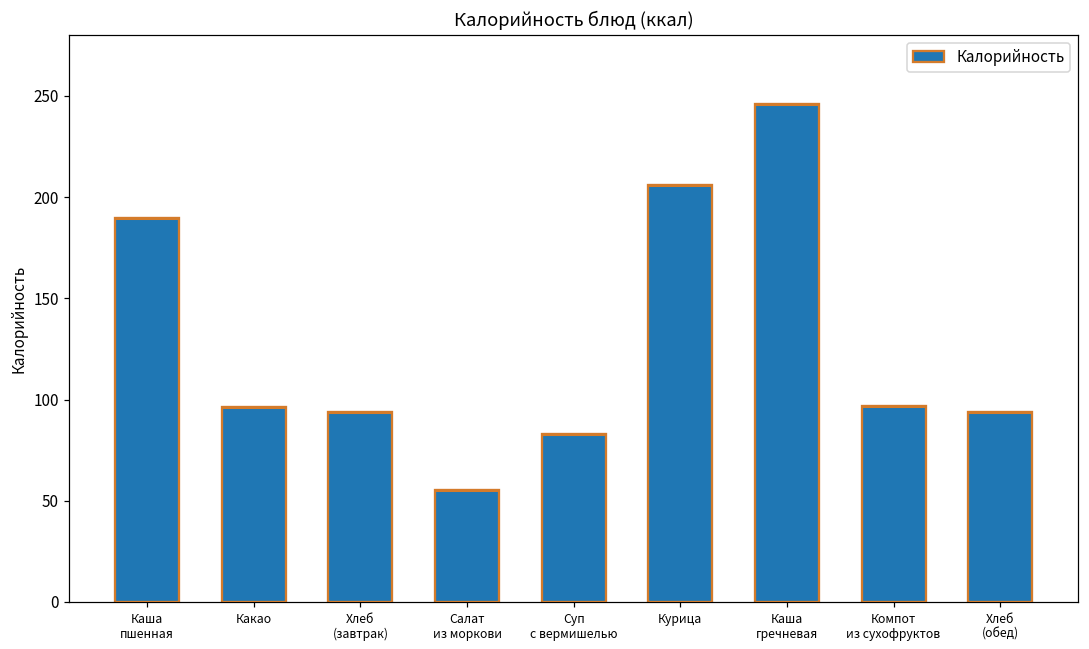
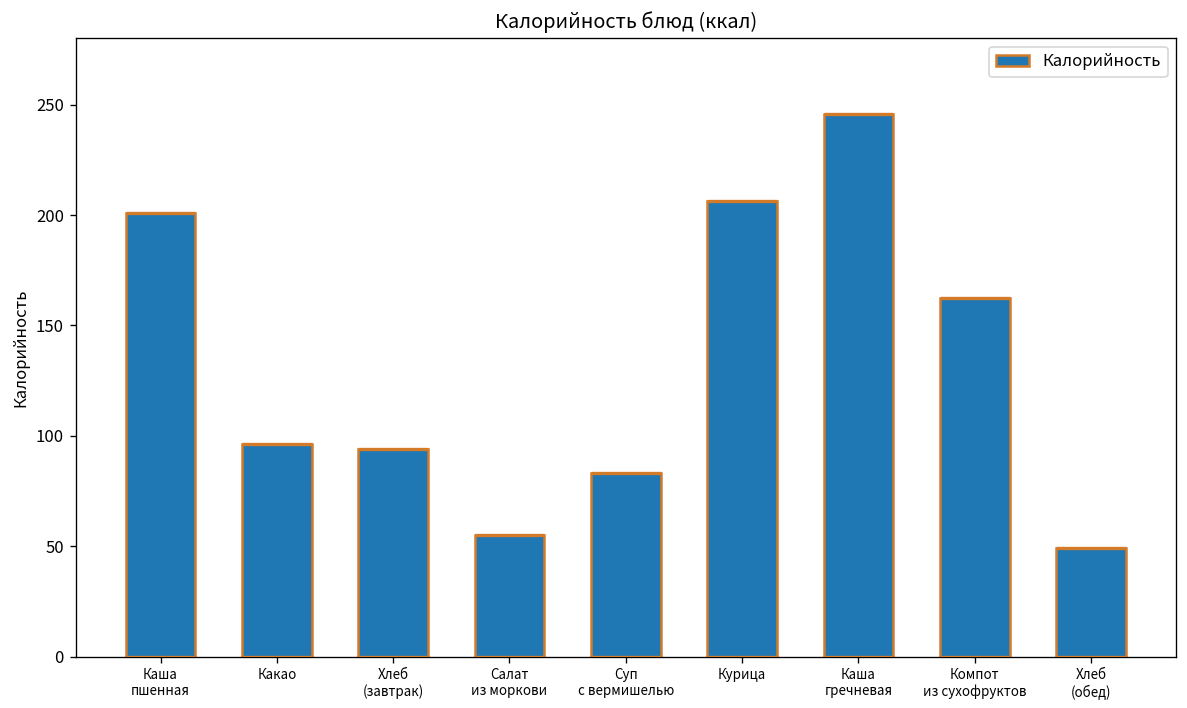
Каша пшенная: 190 -> 201
Компот из сухофруктов: 97 -> 163
Хлеб (обед): 94 -> 49
